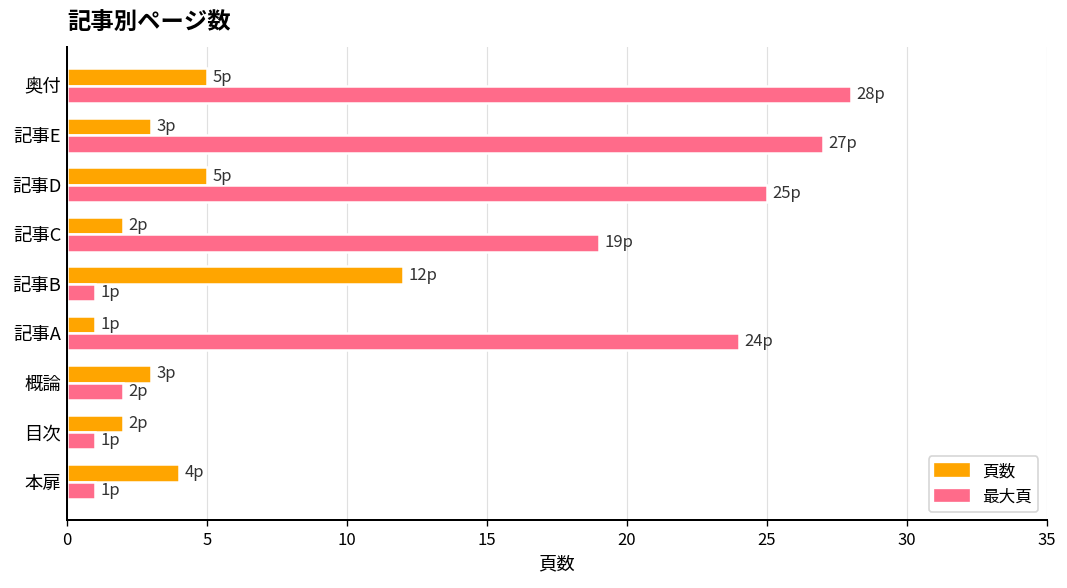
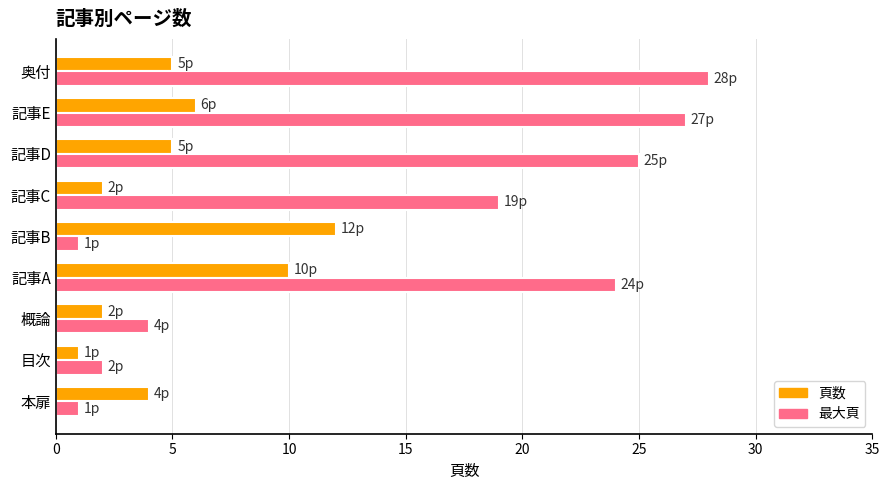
頁数, 記事E: 3p -> 6p
頁数, 記事A: 1p -> 10p
頁数, 概論: 3p -> 2p
最大頁, 概論: 2p -> 4p
頁数, 目次: 2p -> 1p
最大頁, 目次: 1p -> 2p
